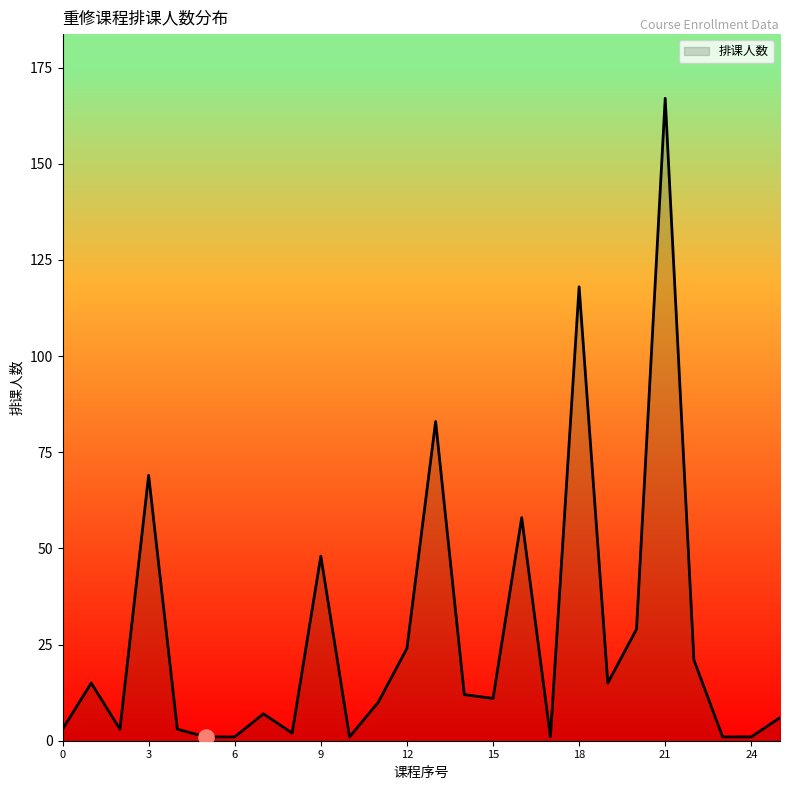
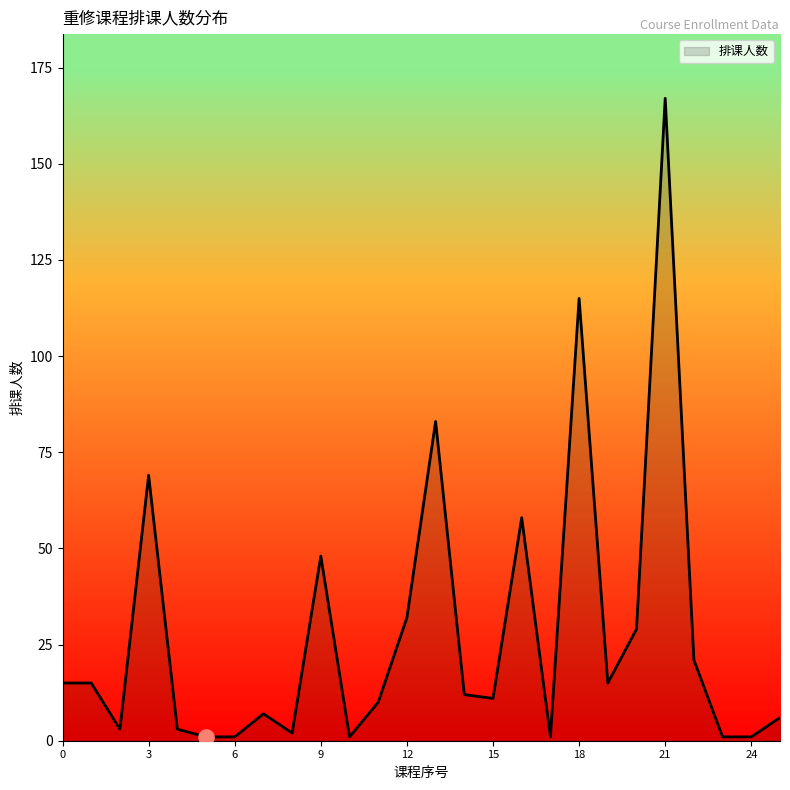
排课人数, 0: 3 -> 15
排课人数, 12: 24 -> 32
排课人数, 18: 118 -> 115
